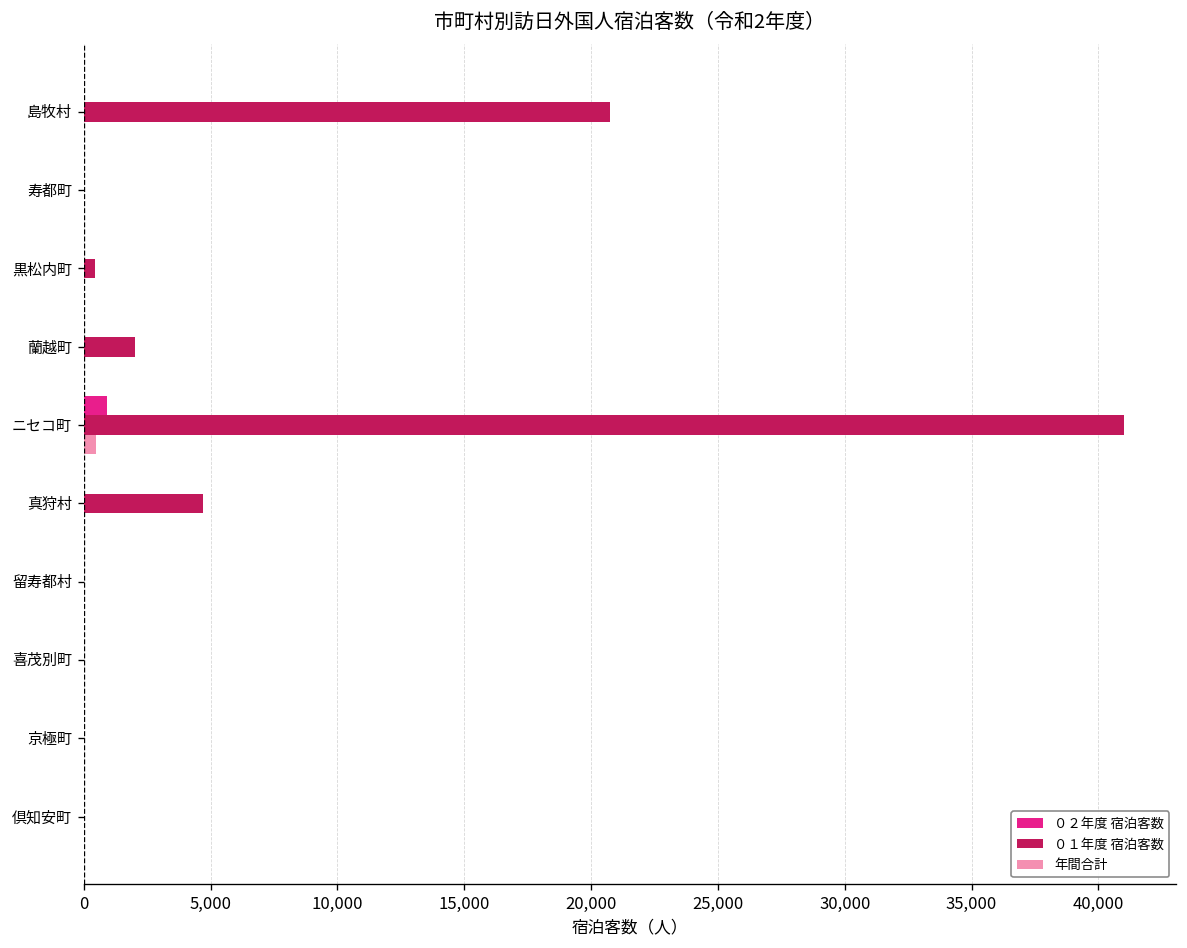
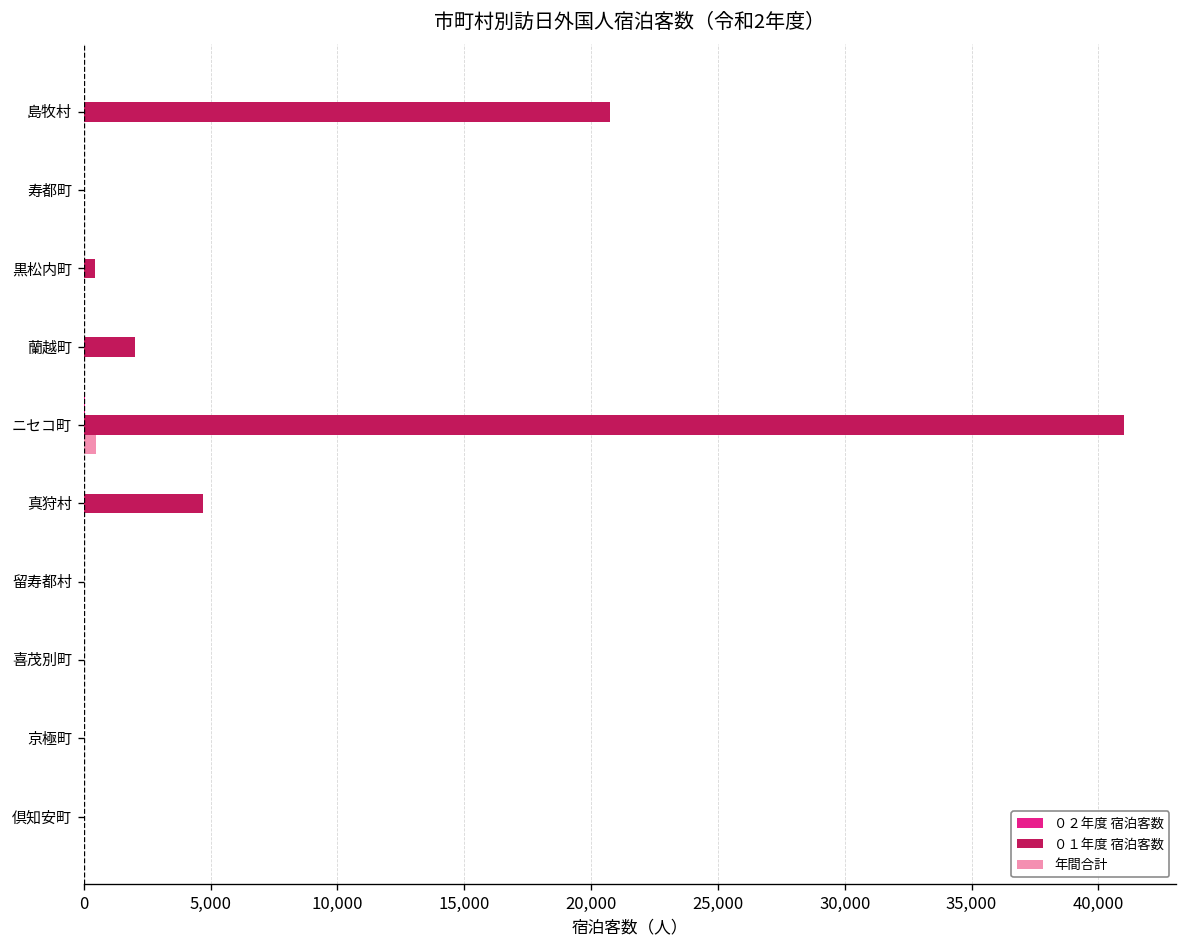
０２年度 宿泊客数, ニセコ町: 900 -> 0
